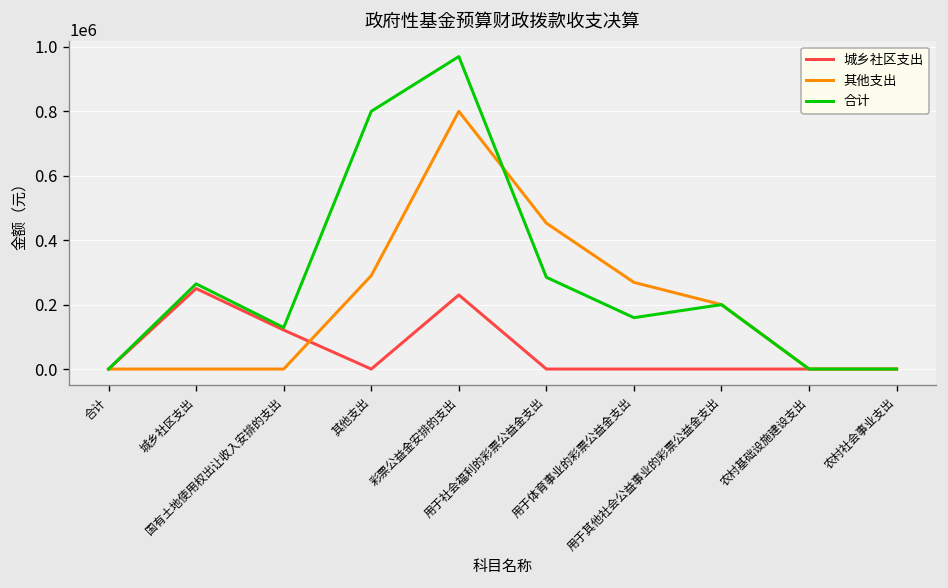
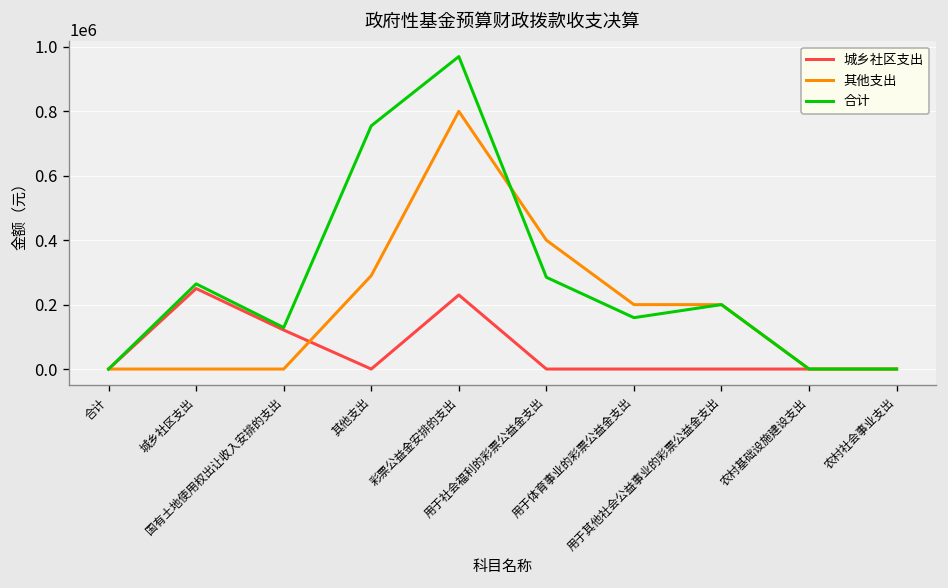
合计, 其他支出: 800000 -> 750000
其他支出, 用于社会福利的彩票公益金支出: 450000 -> 400000
其他支出, 用于体育事业的彩票公益金支出: 270000 -> 200000
